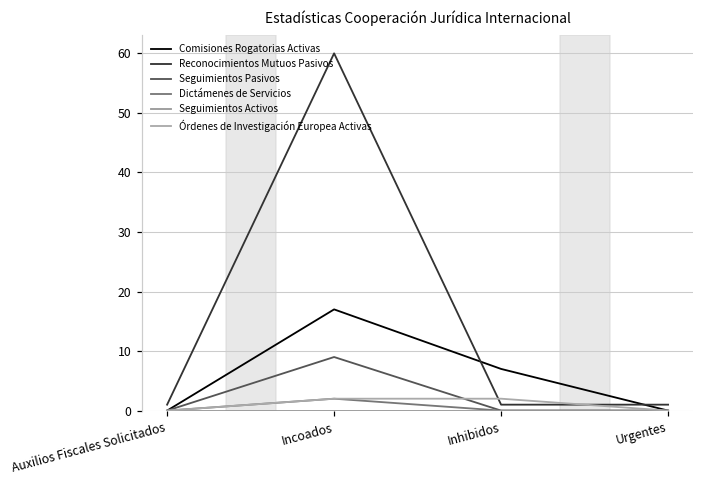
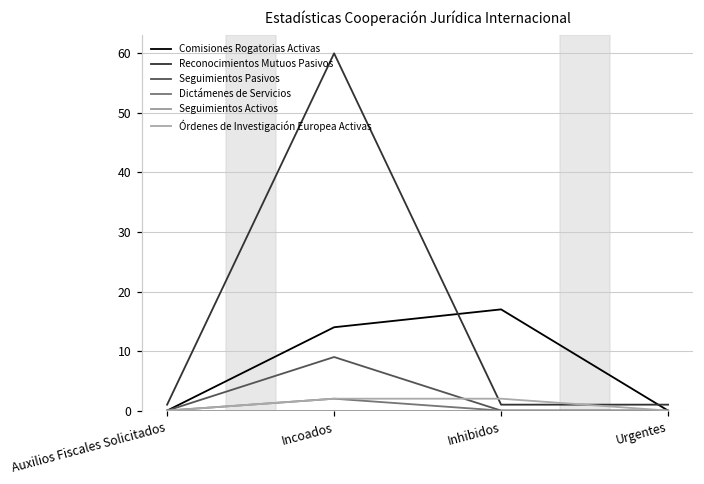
Comisiones Rogatorias Activas, Incoados: 17 -> 14
Comisiones Rogatorias Activas, Inhibidos: 7 -> 17
